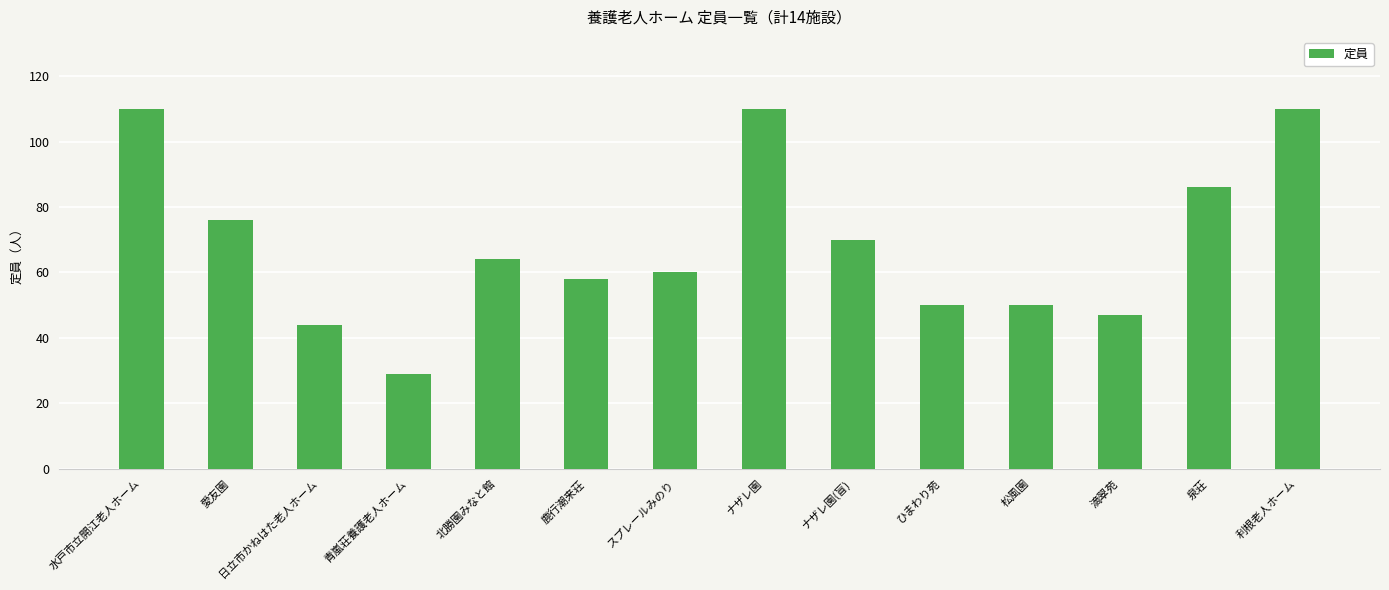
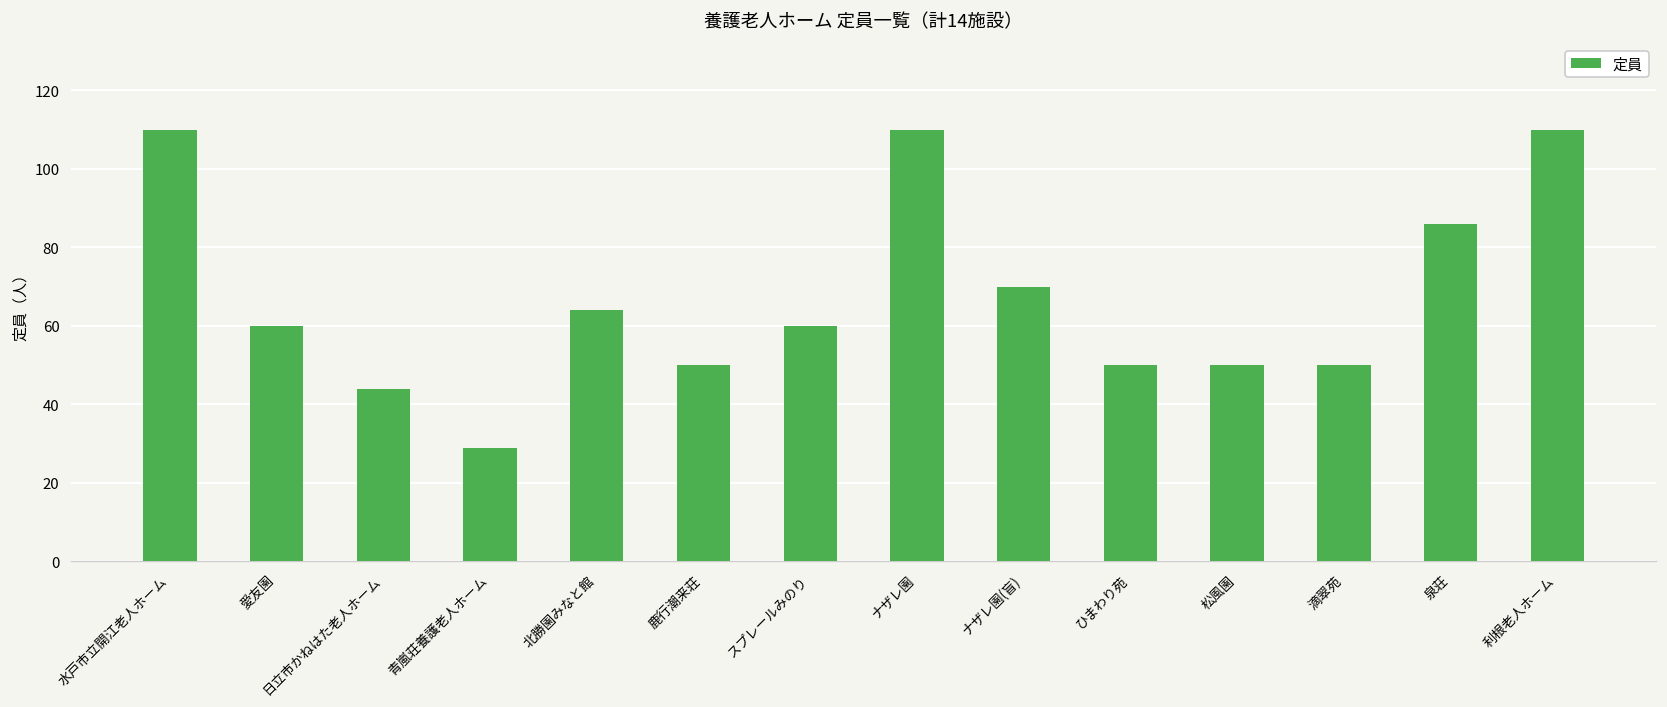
愛友園: 76 -> 60
鹿行潮来荘: 58 -> 50
滴翠苑: 47 -> 50
